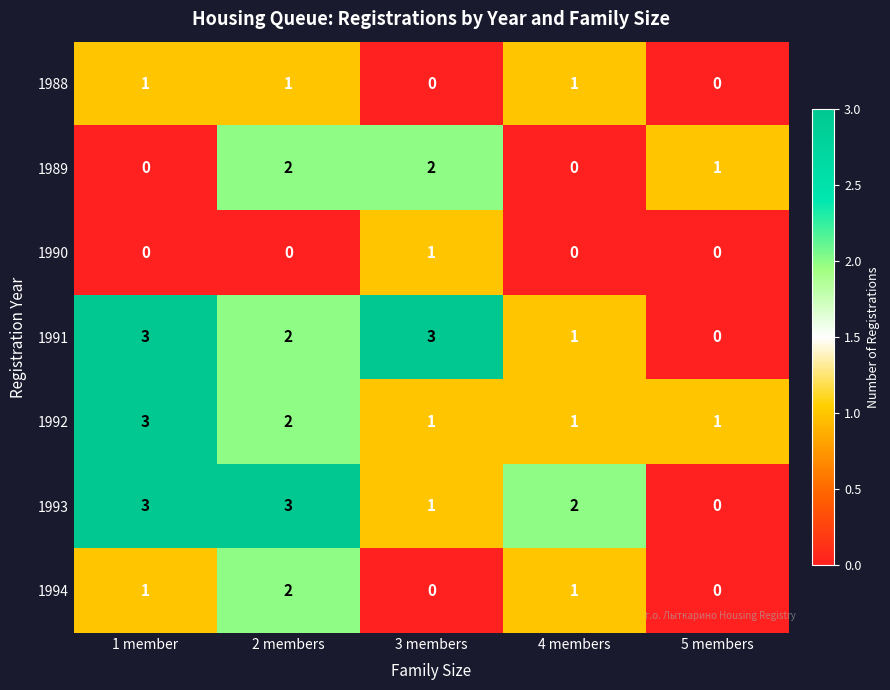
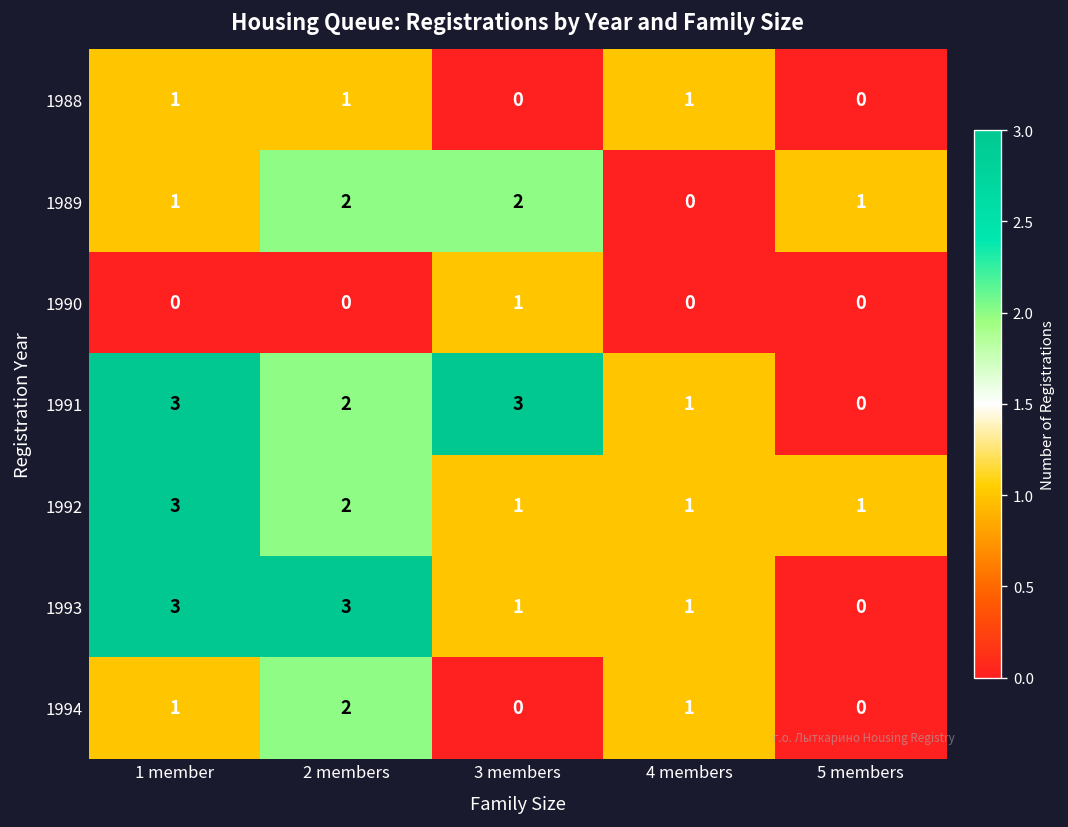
1989, 1 member: 0 -> 1
1993, 4 members: 2 -> 1
